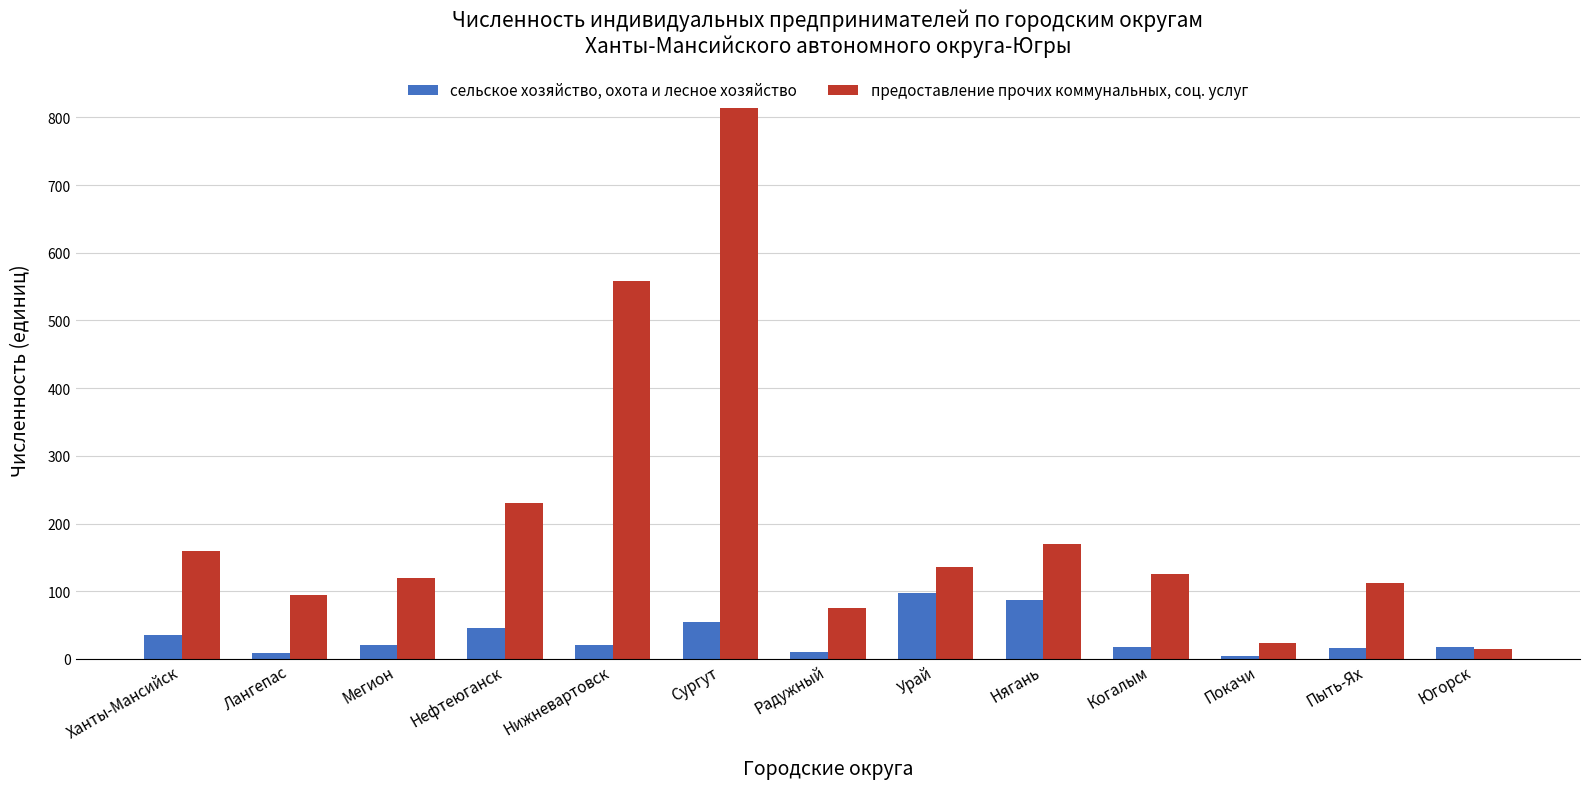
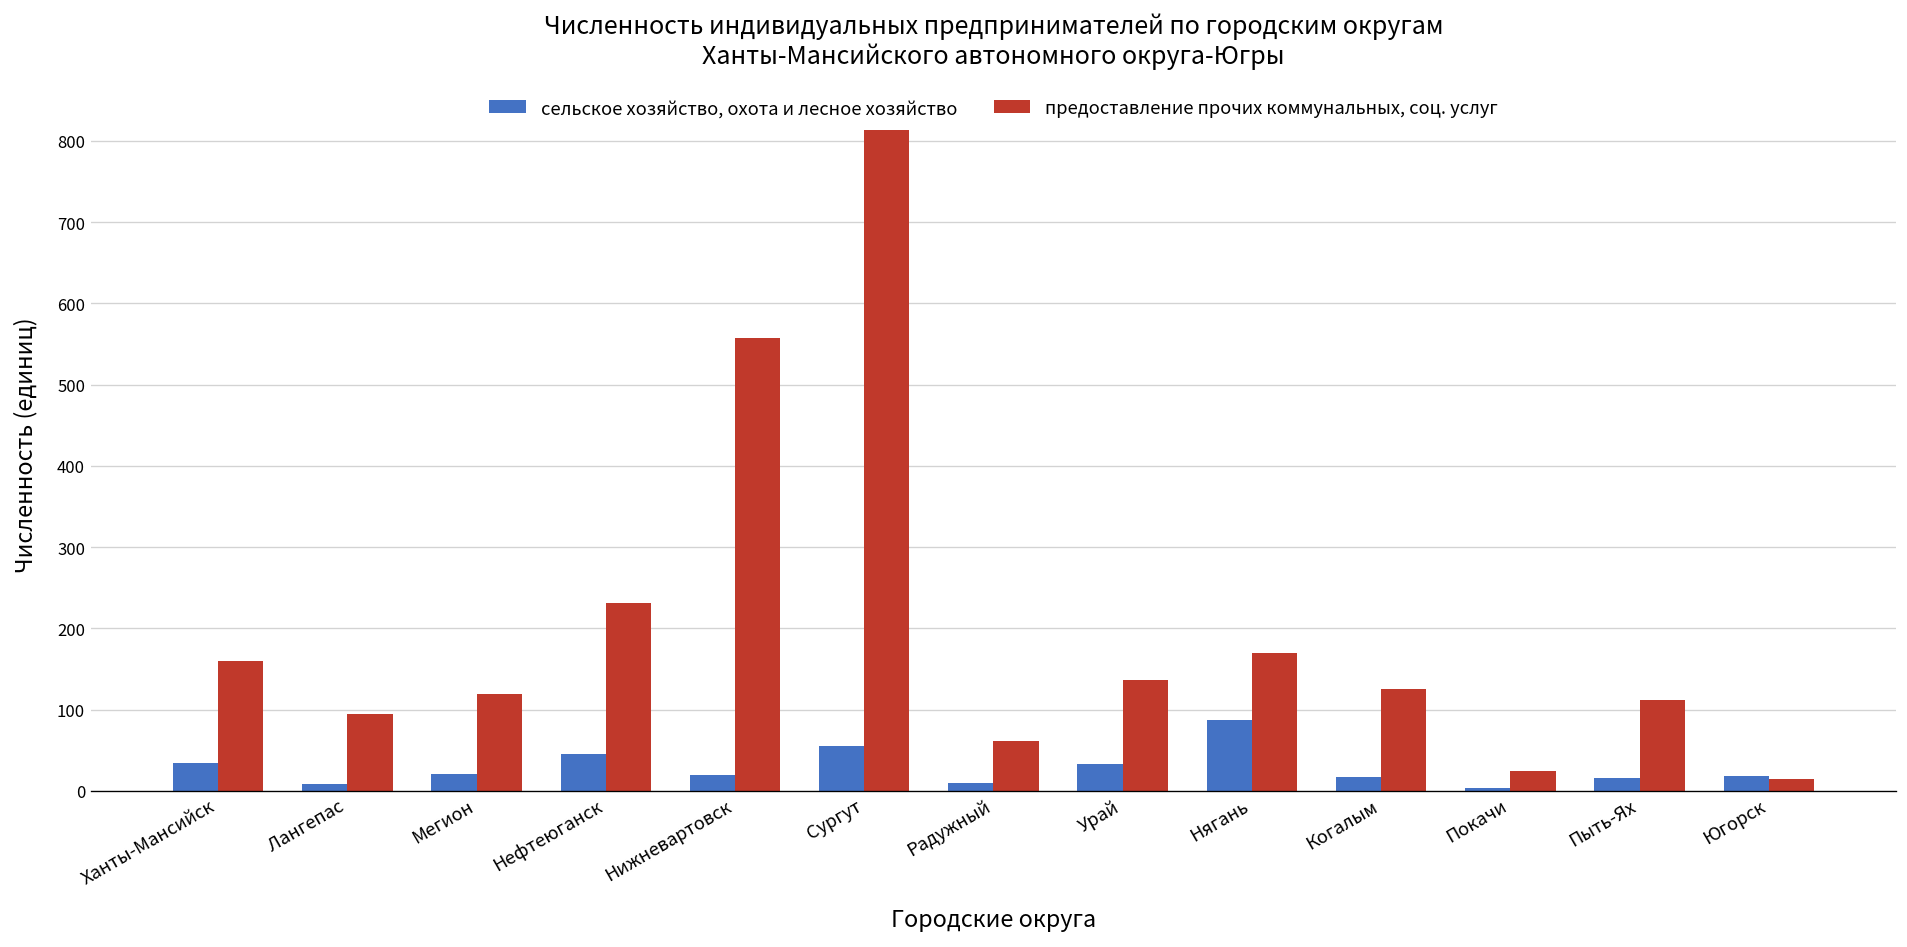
предоставление прочих коммунальных, соц. услуг, Радужный: 80 -> 60
сельское хозяйство, охота и лесное хозяйство, Урай: 100 -> 30
